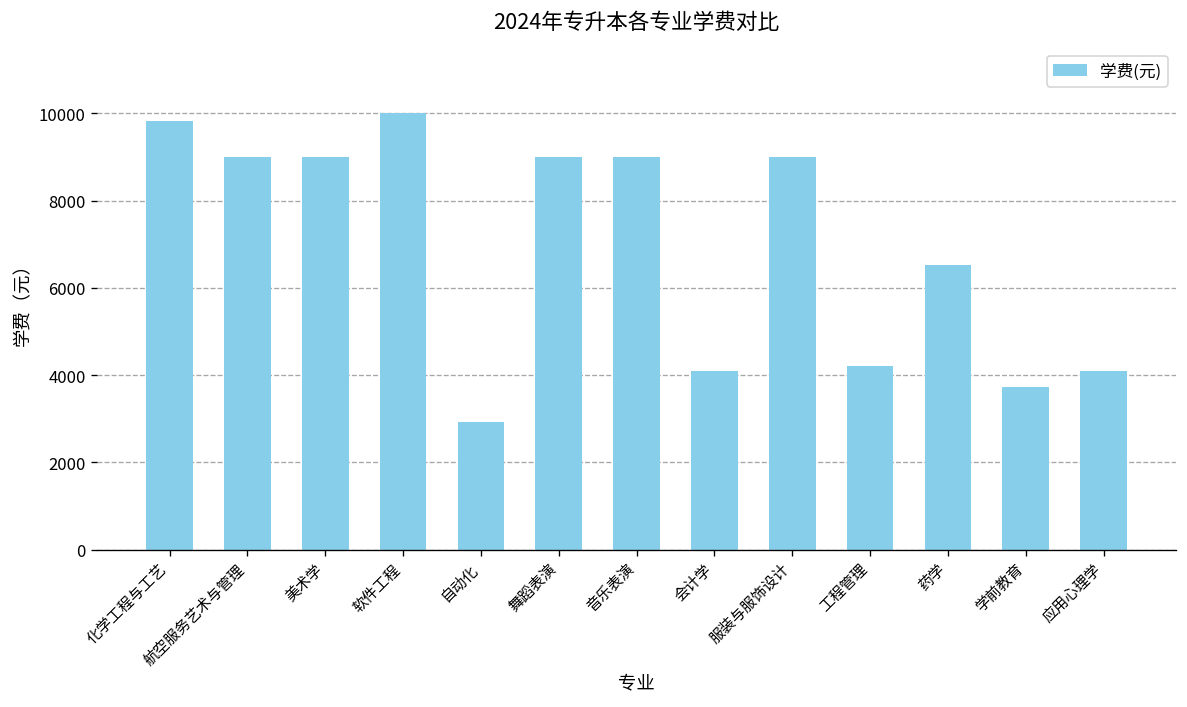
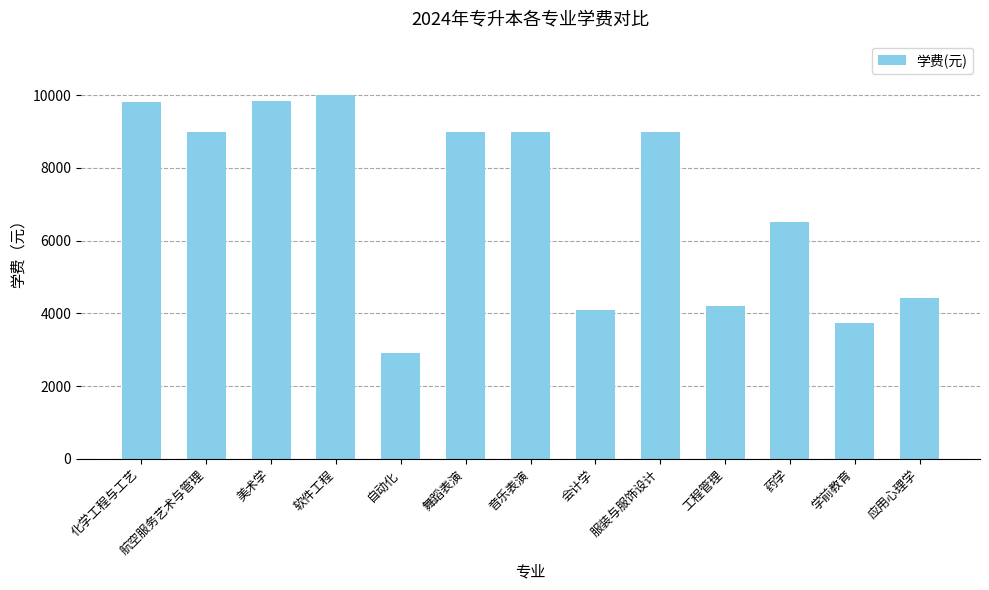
美术学: 9000 -> 9800
应用心理学: 4100 -> 4400
